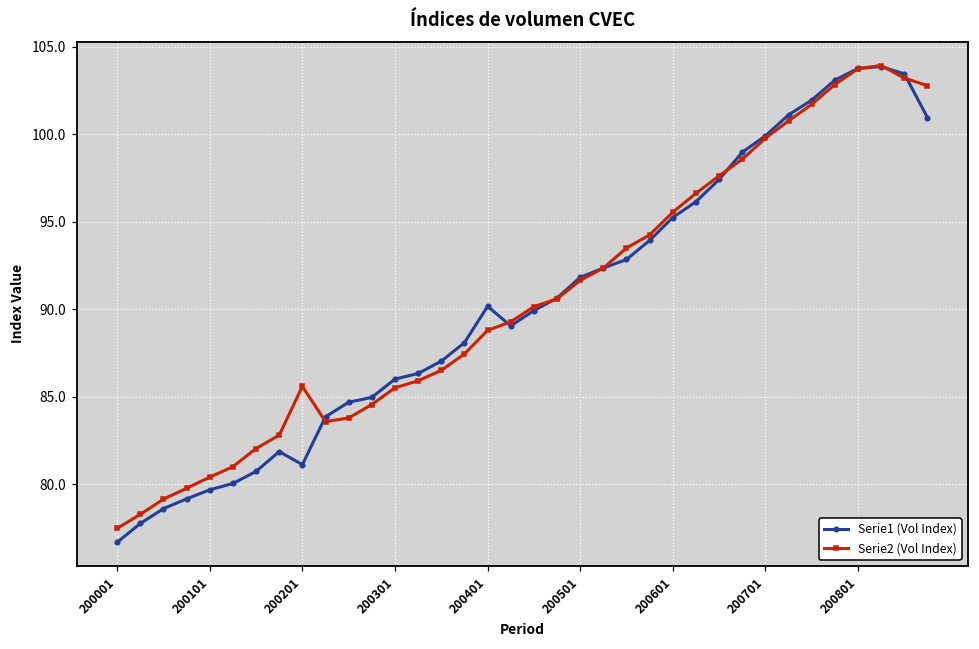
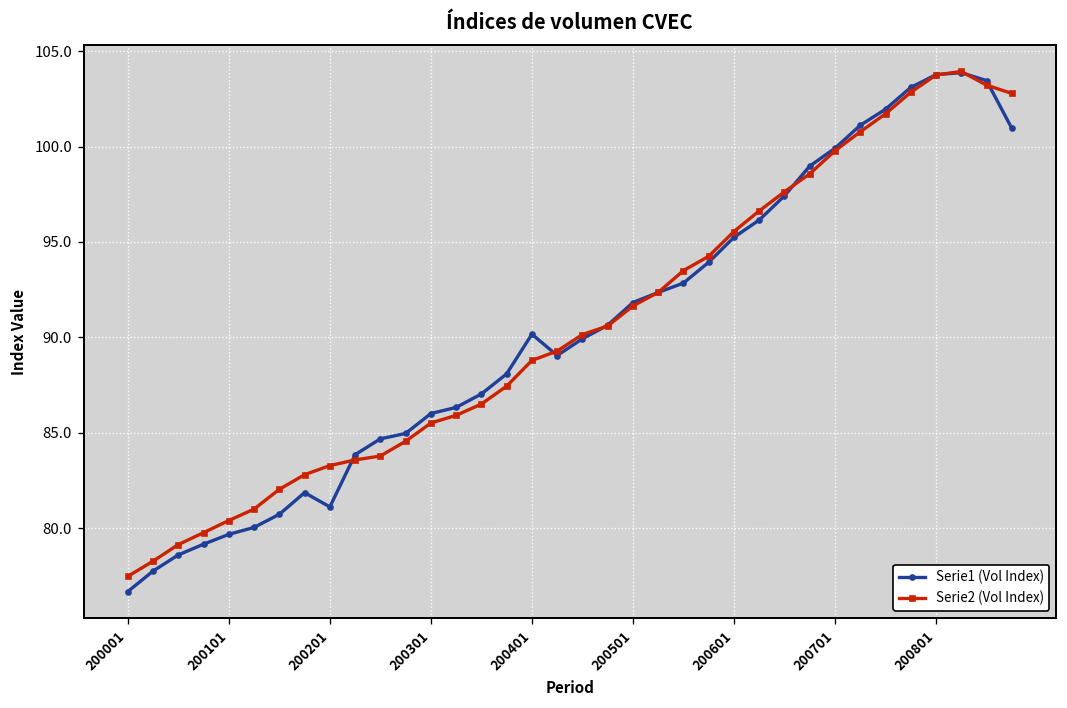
Serie2 (Vol Index), 200201: 85.6 -> 83.3
